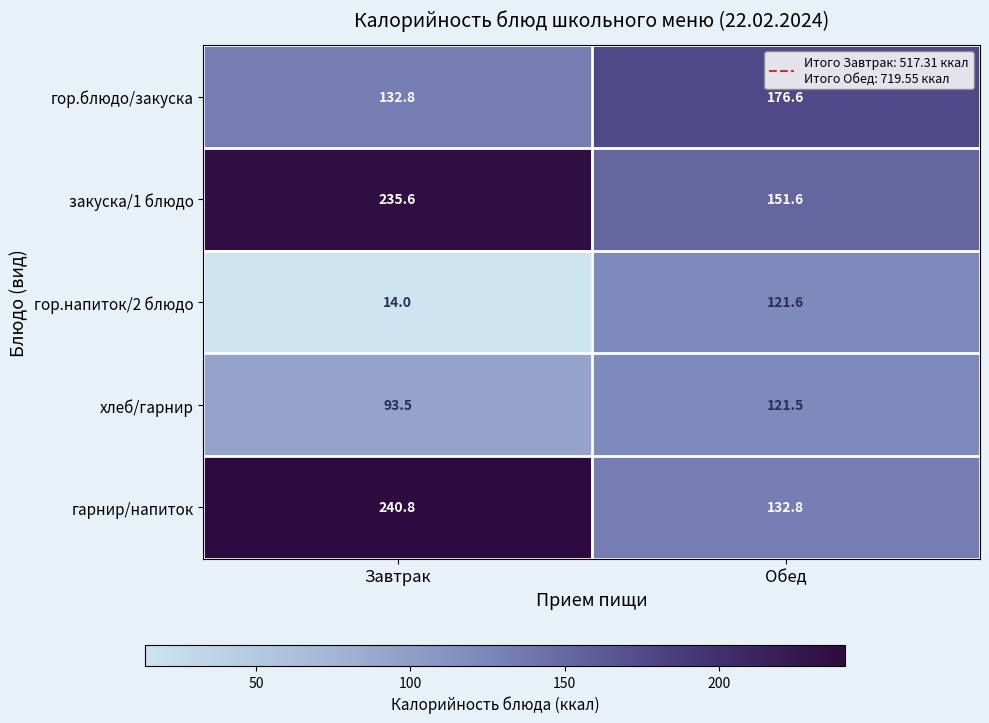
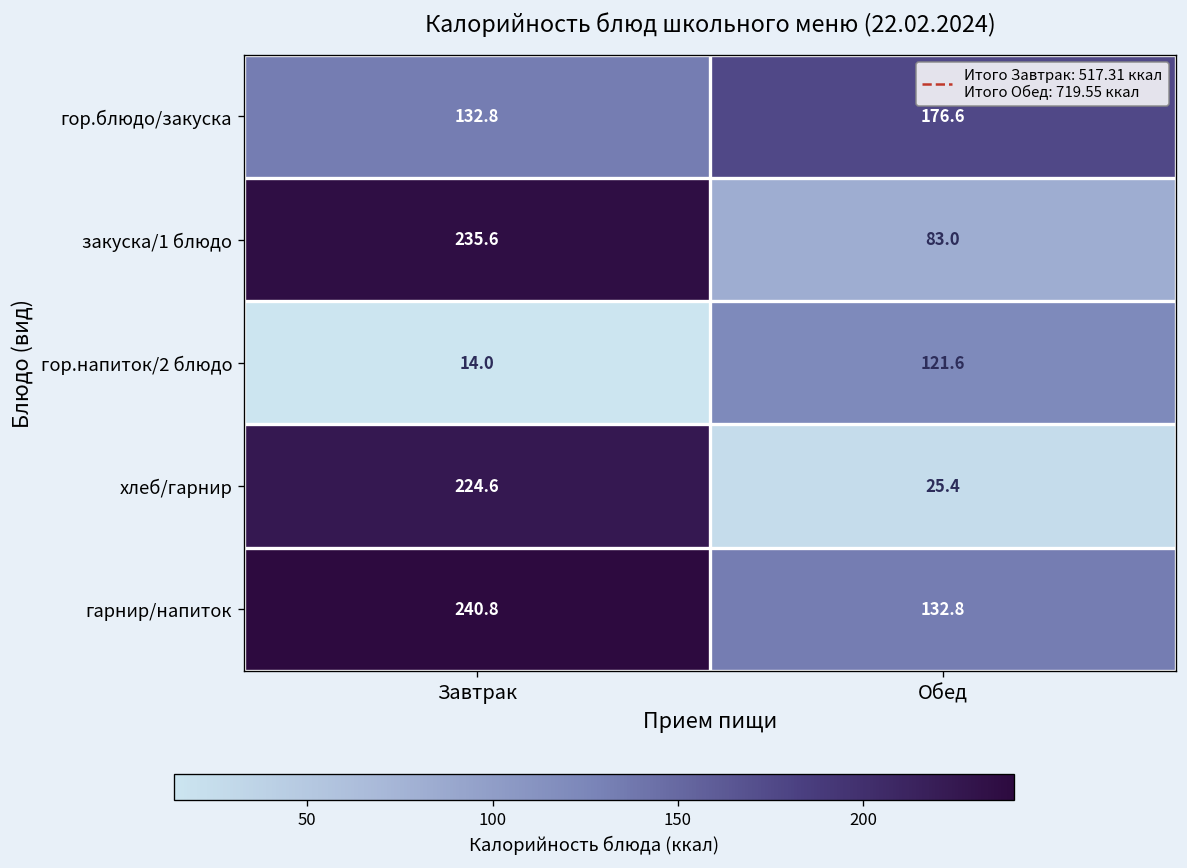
закуска/1 блюдо, Обед: 151.6 -> 83.0
хлеб/гарнир, Завтрак: 93.5 -> 224.6
хлеб/гарнир, Обед: 121.5 -> 25.4
